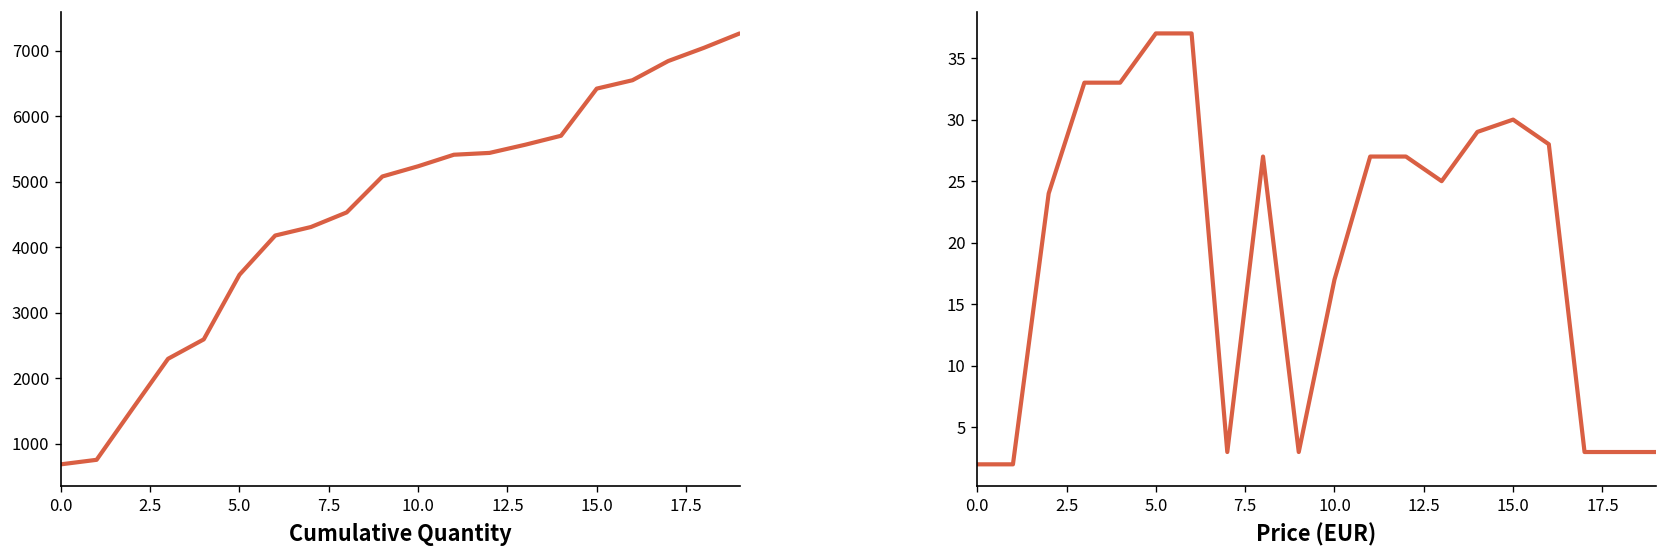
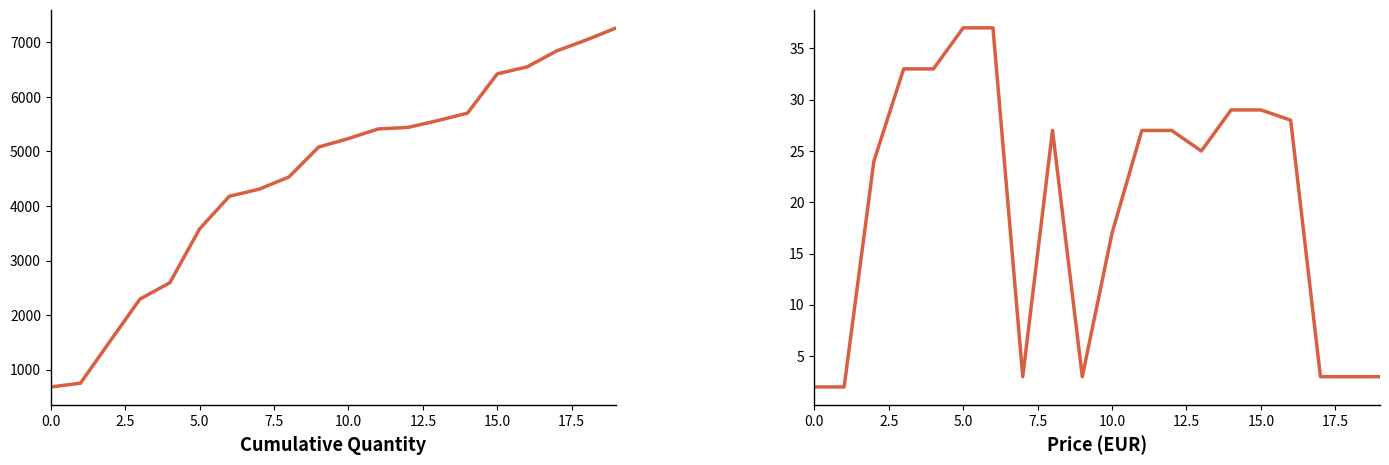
Price (EUR), 15.0: 30 -> 29
